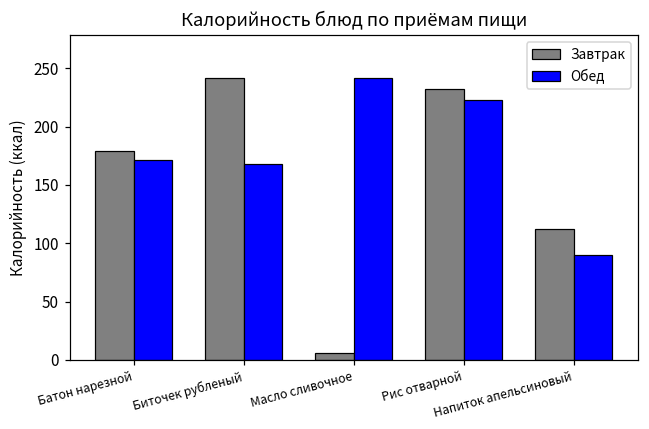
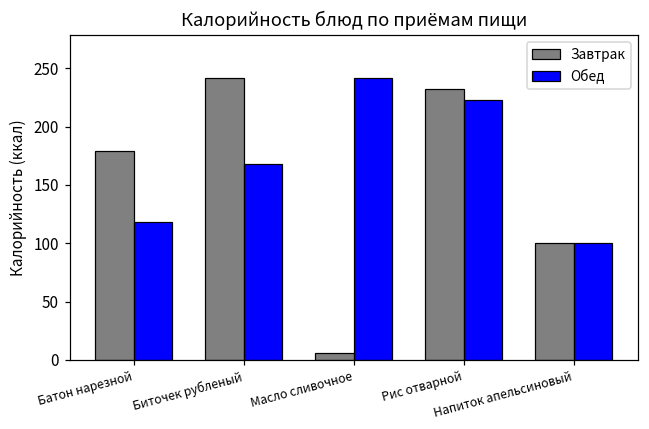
Обед, Батон нарезной: 171 -> 118
Завтрак, Напиток апельсиновый: 112 -> 100
Обед, Напиток апельсиновый: 90 -> 100
